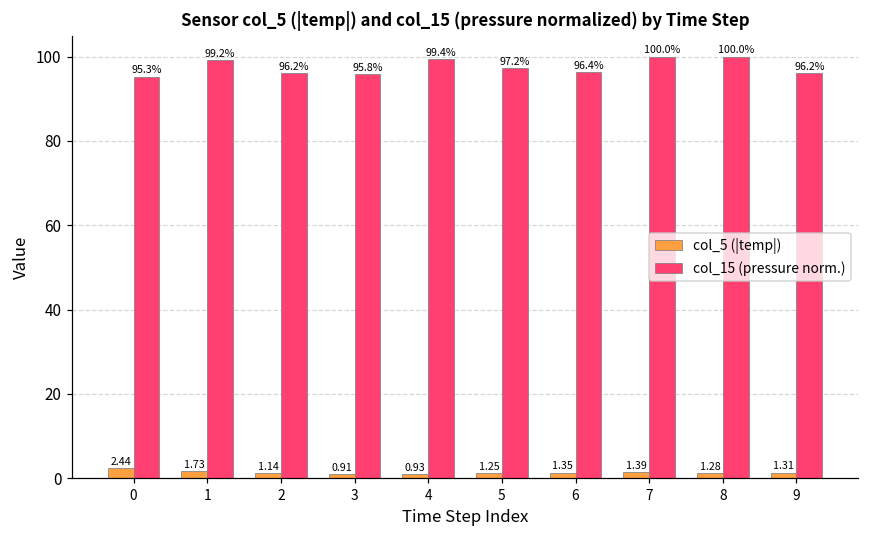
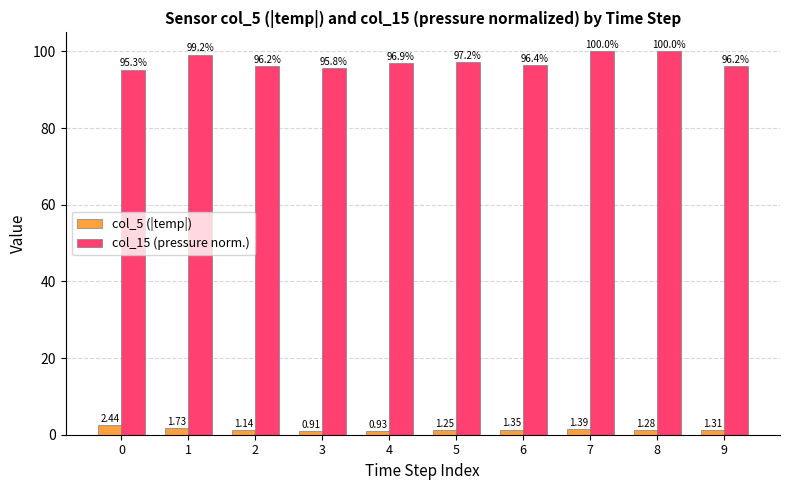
col_15 (pressure norm.), 4: 99.4% -> 96.9%
